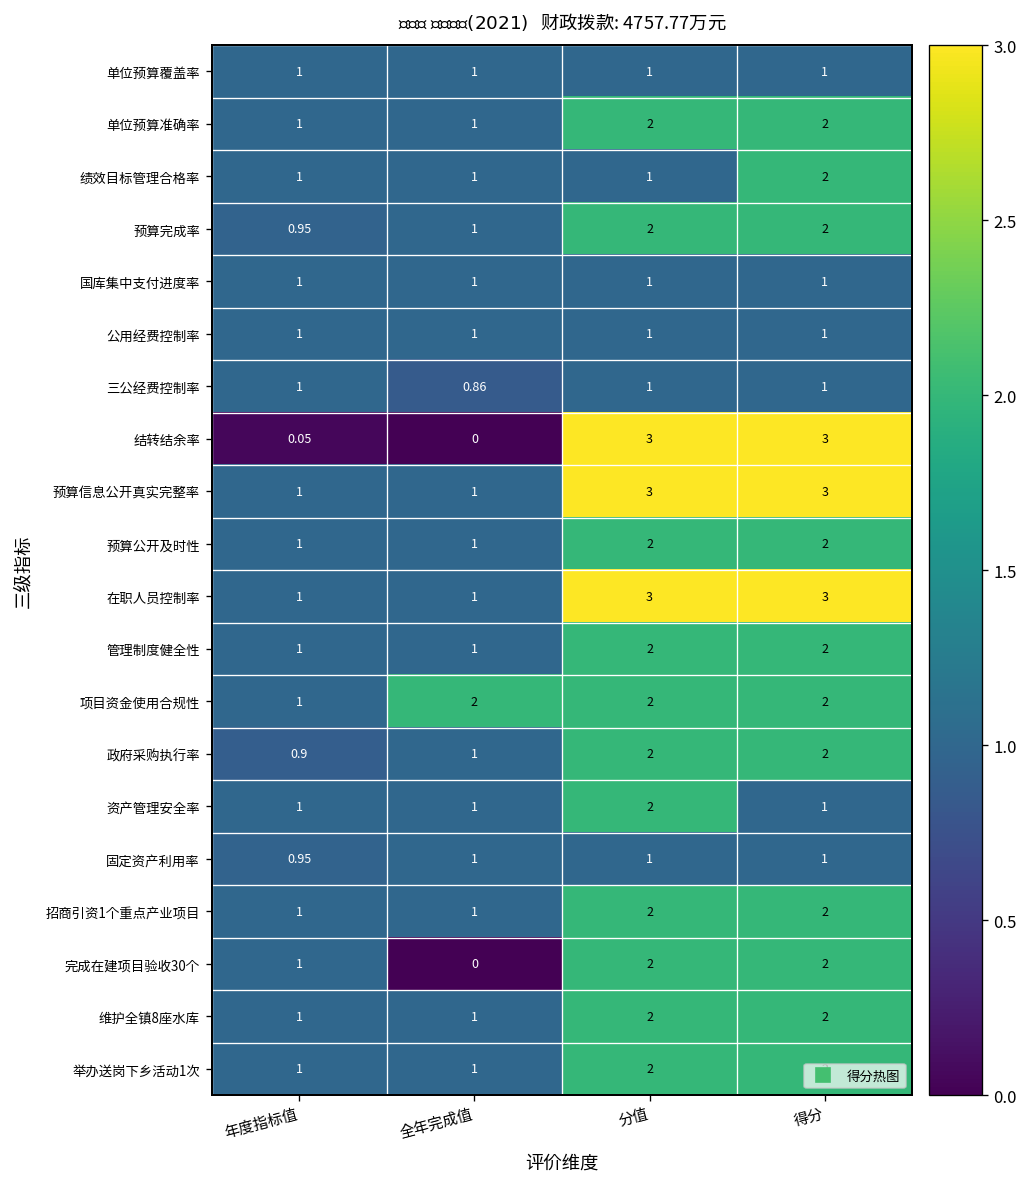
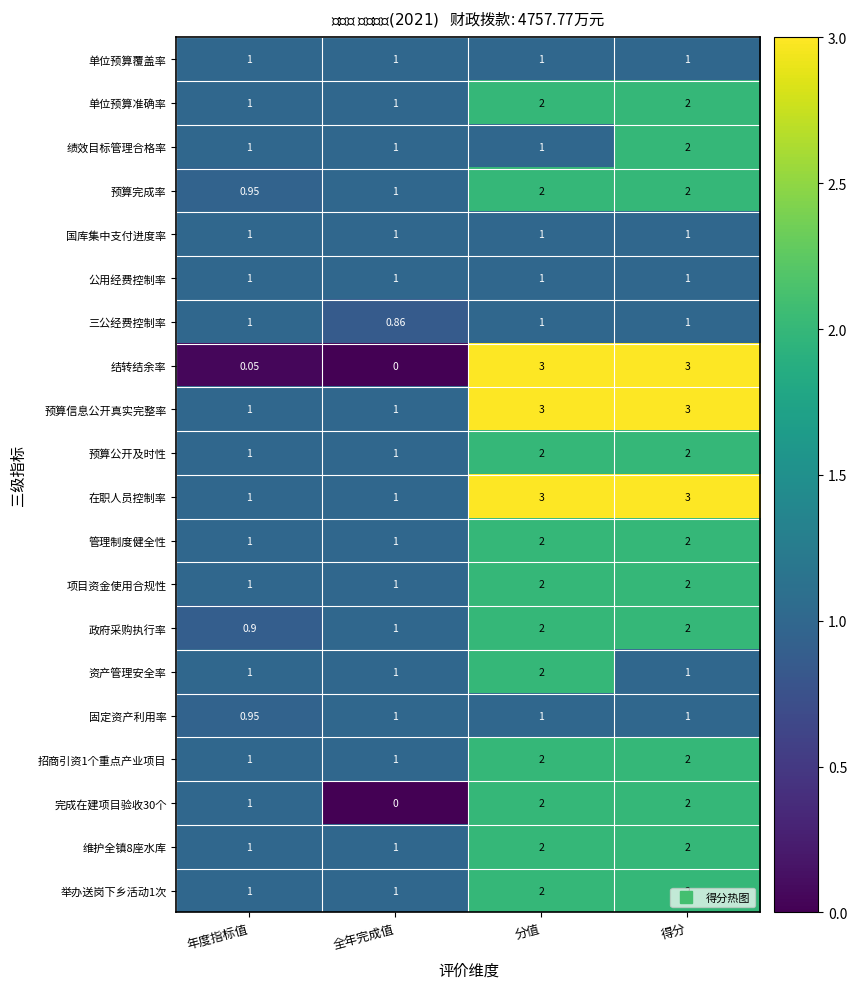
项目资金使用合规性, 全年完成值: 2 -> 1
